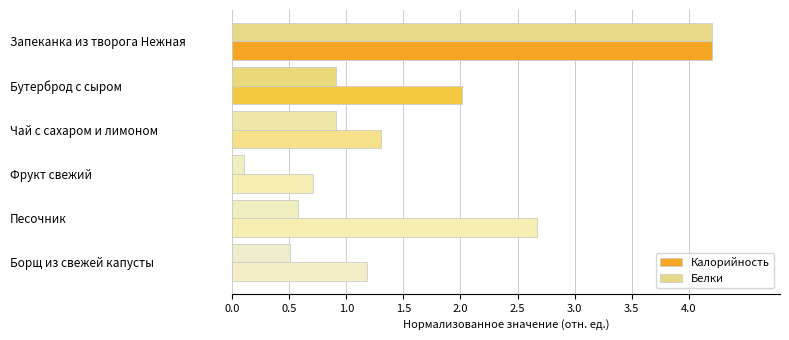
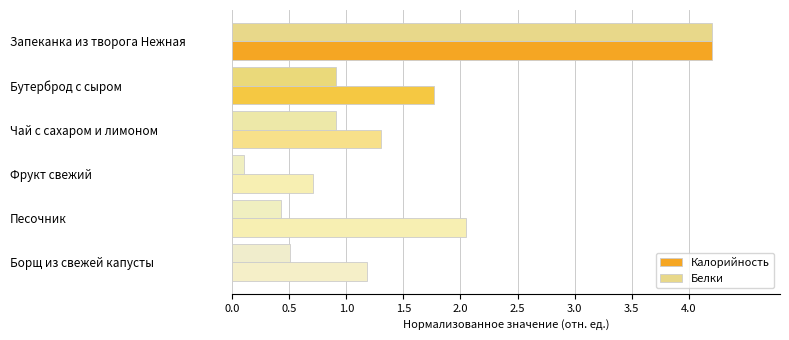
Калорийность, Бутерброд с сыром: 2.02 -> 1.77
Белки, Песочник: 0.58 -> 0.43
Калорийность, Песочник: 2.67 -> 2.05
